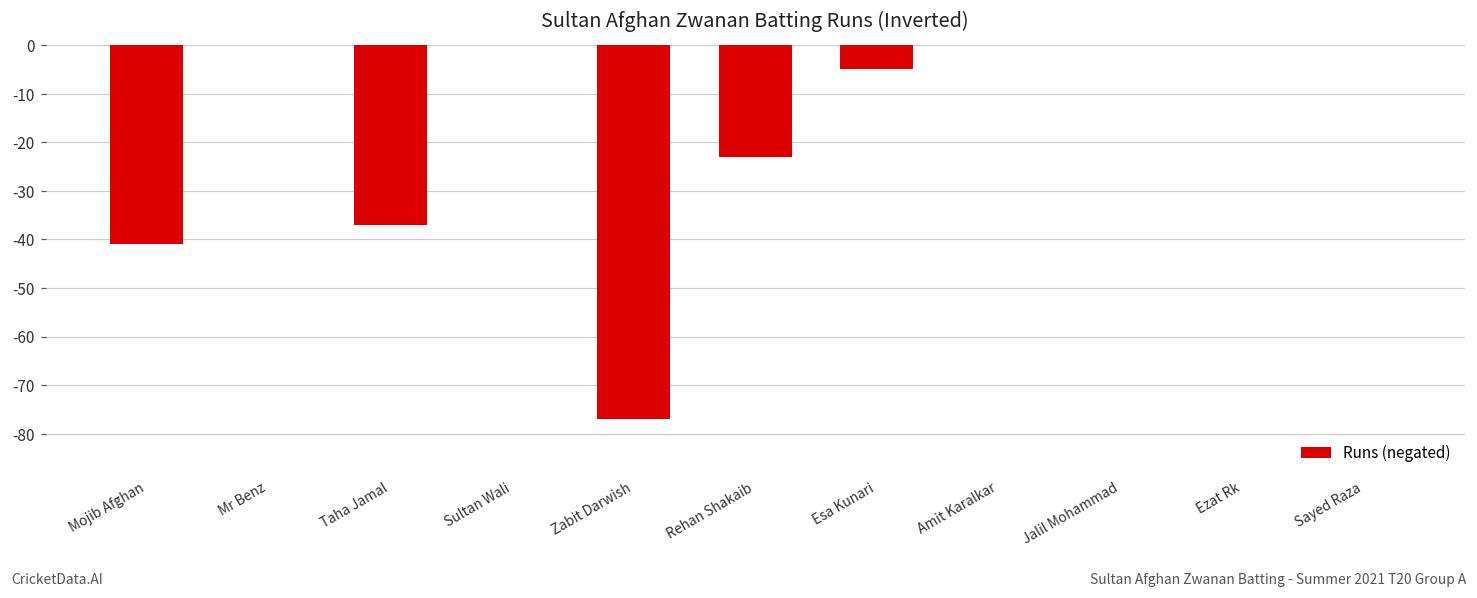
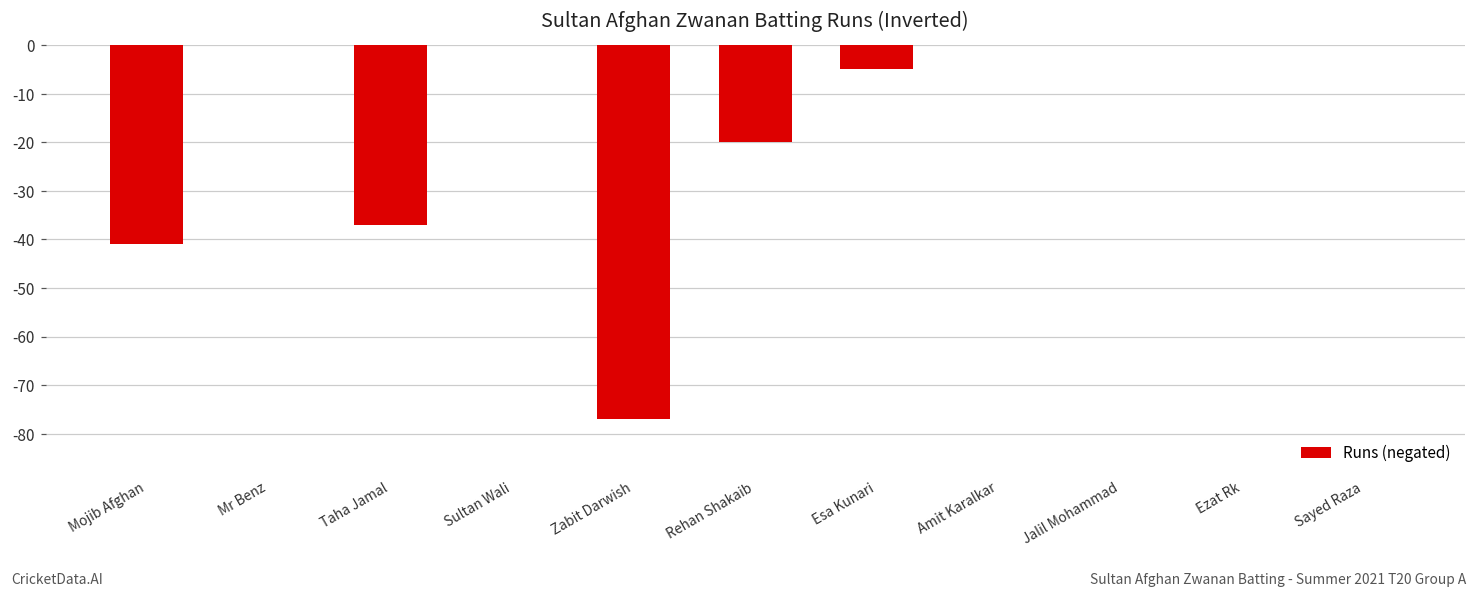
Rehan Shakaib: -23 -> -20
